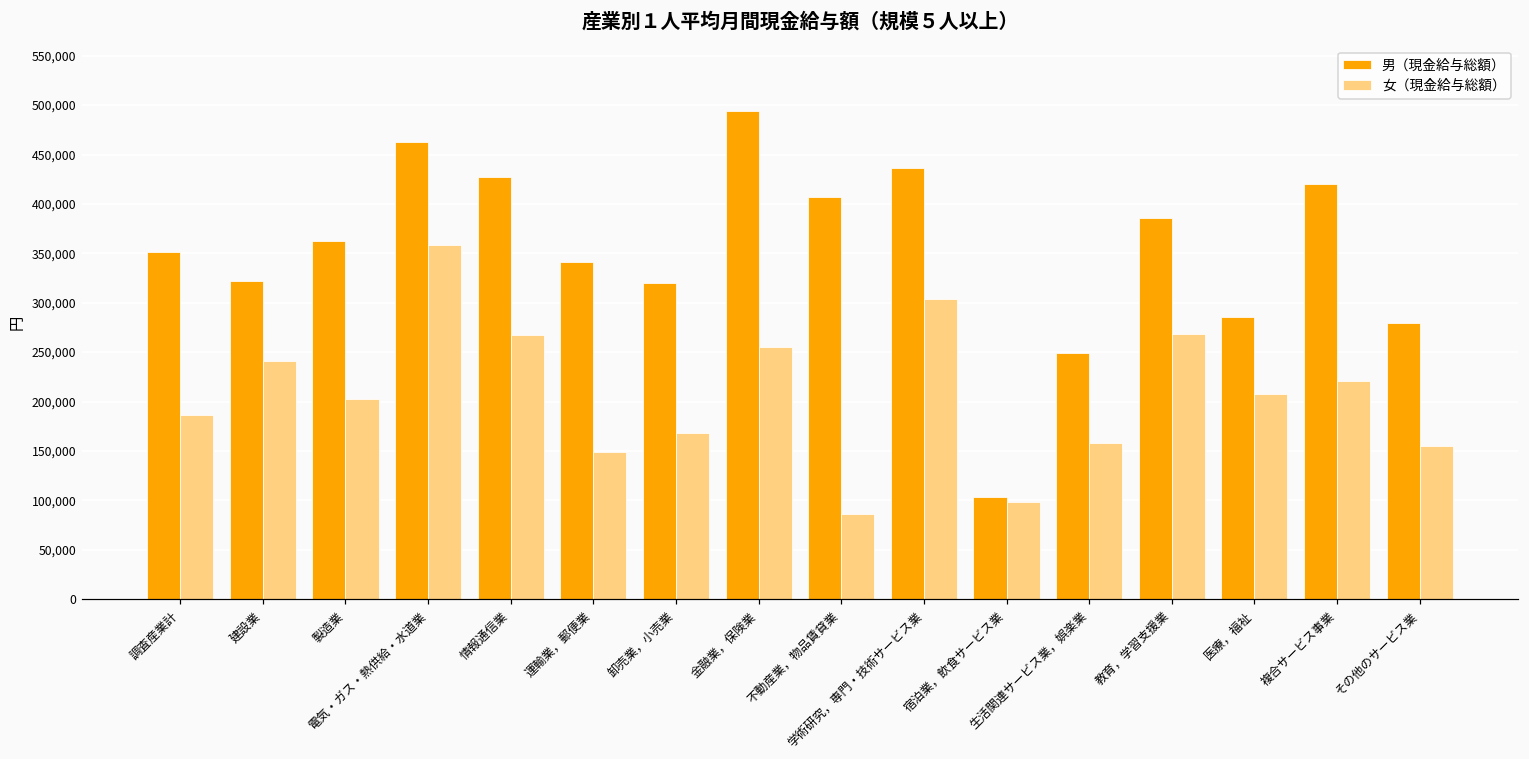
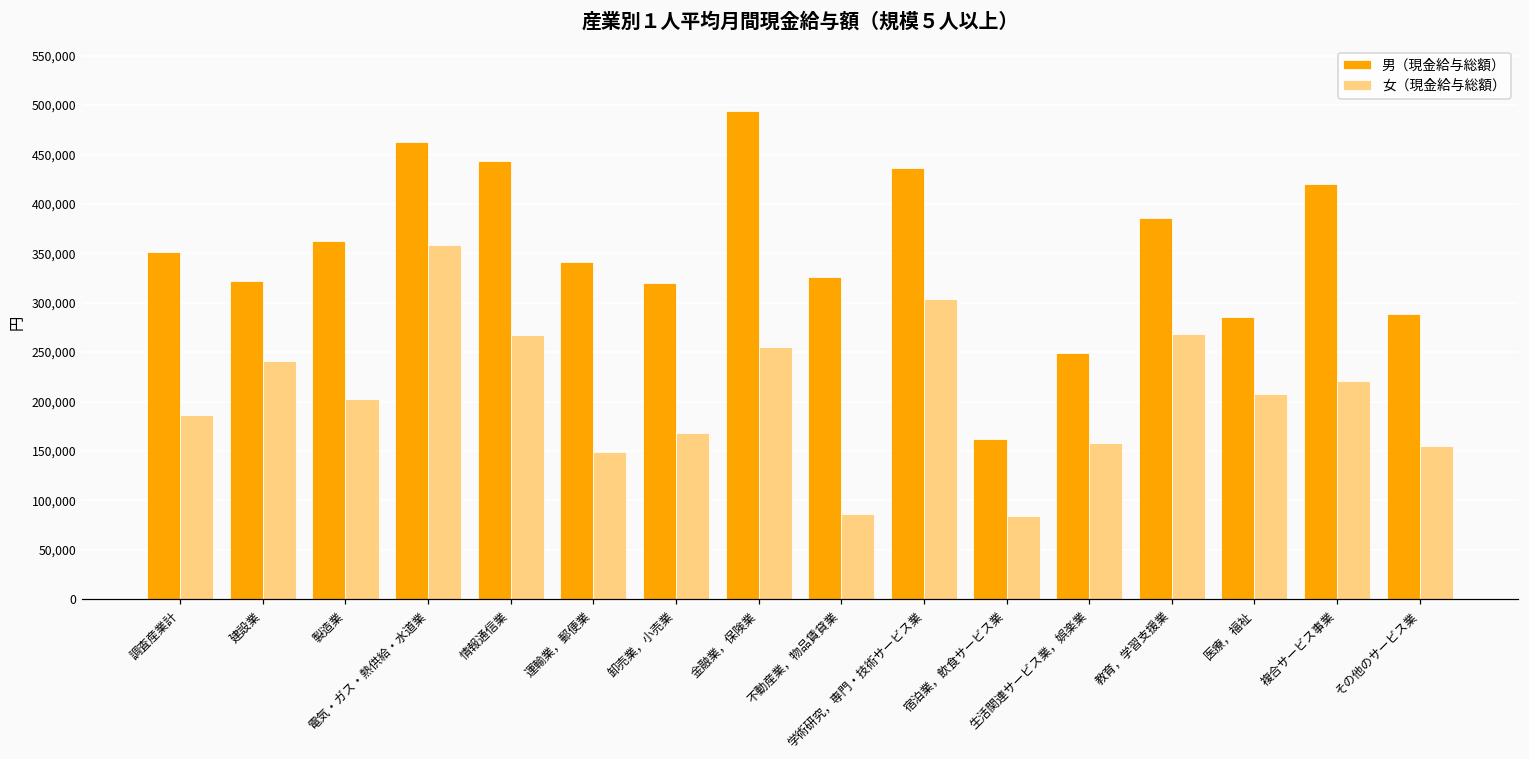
男（現金給与総額）, 情報通信業: 430,000 -> 440,000
男（現金給与総額）, 不動産業，物品賃貸業: 410,000 -> 330,000
男（現金給与総額）, 宿泊業，飲食サービス業: 100,000 -> 160,000
女（現金給与総額）, 宿泊業，飲食サービス業: 100,000 -> 80,000
男（現金給与総額）, その他のサービス業: 280,000 -> 290,000
